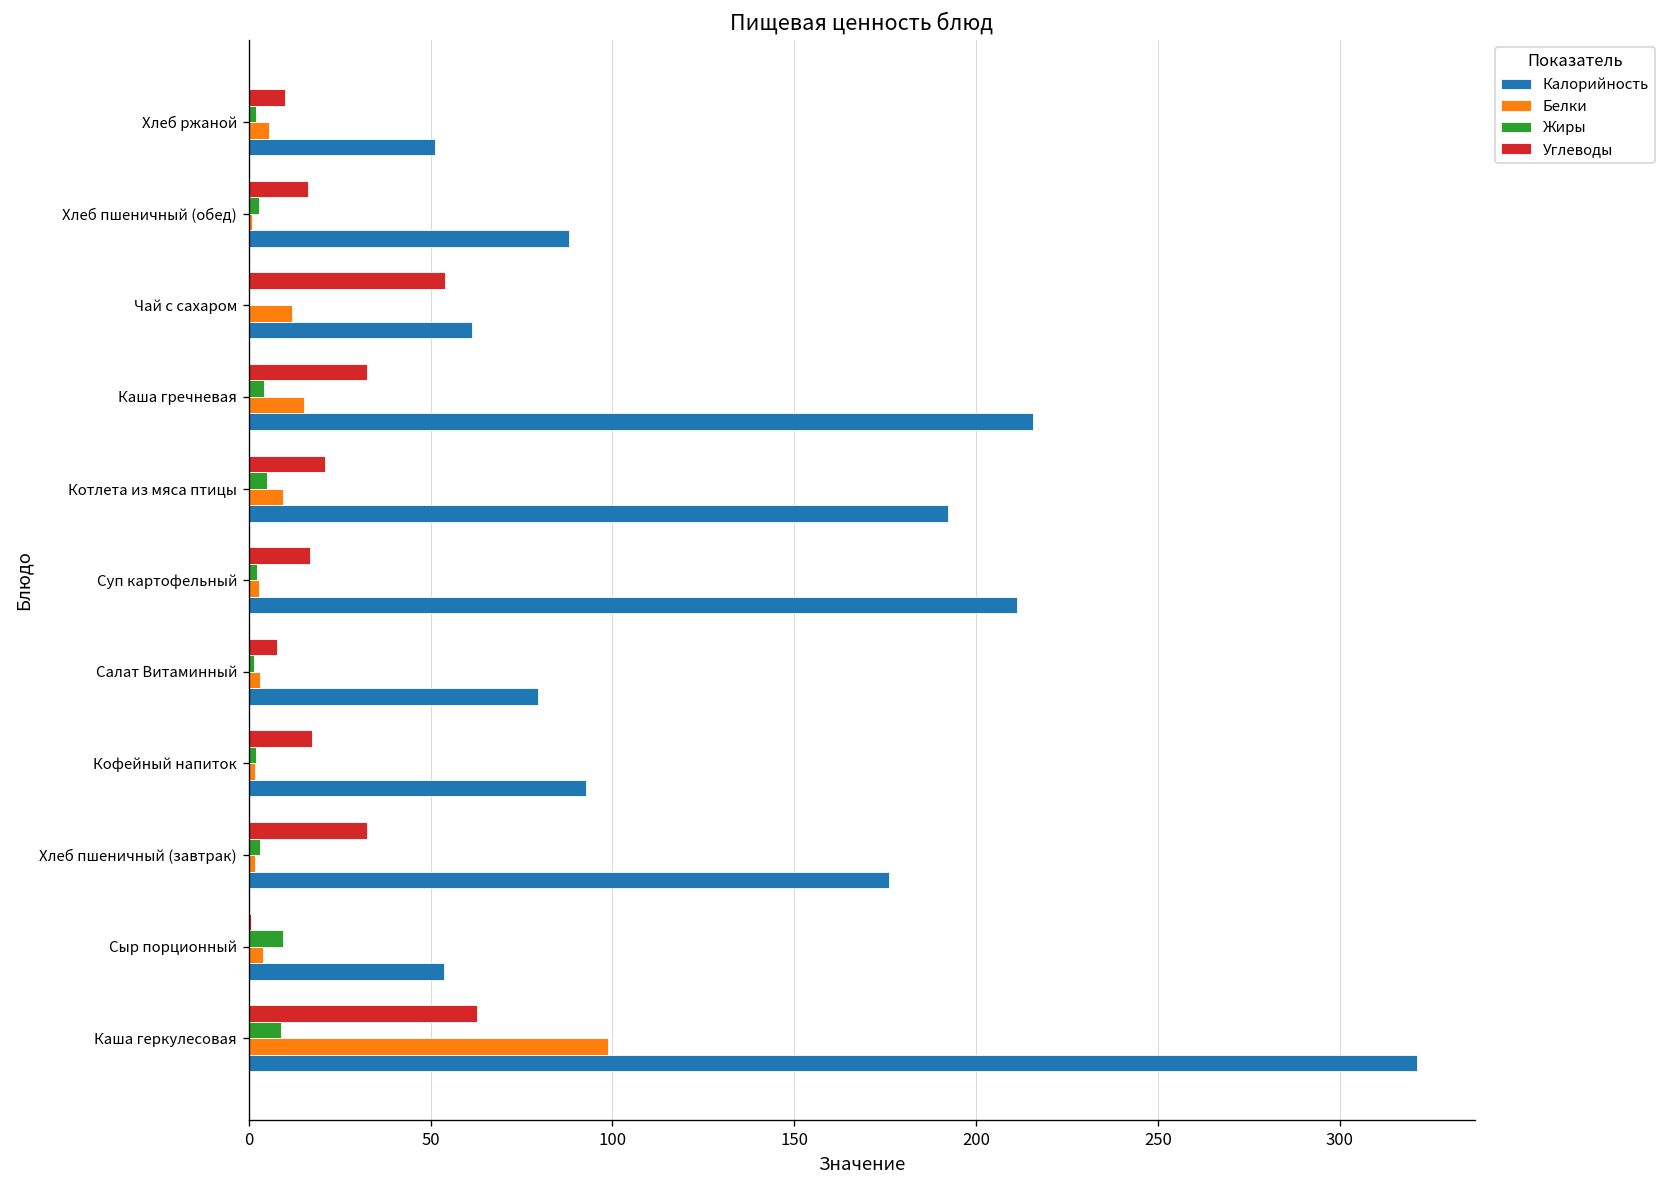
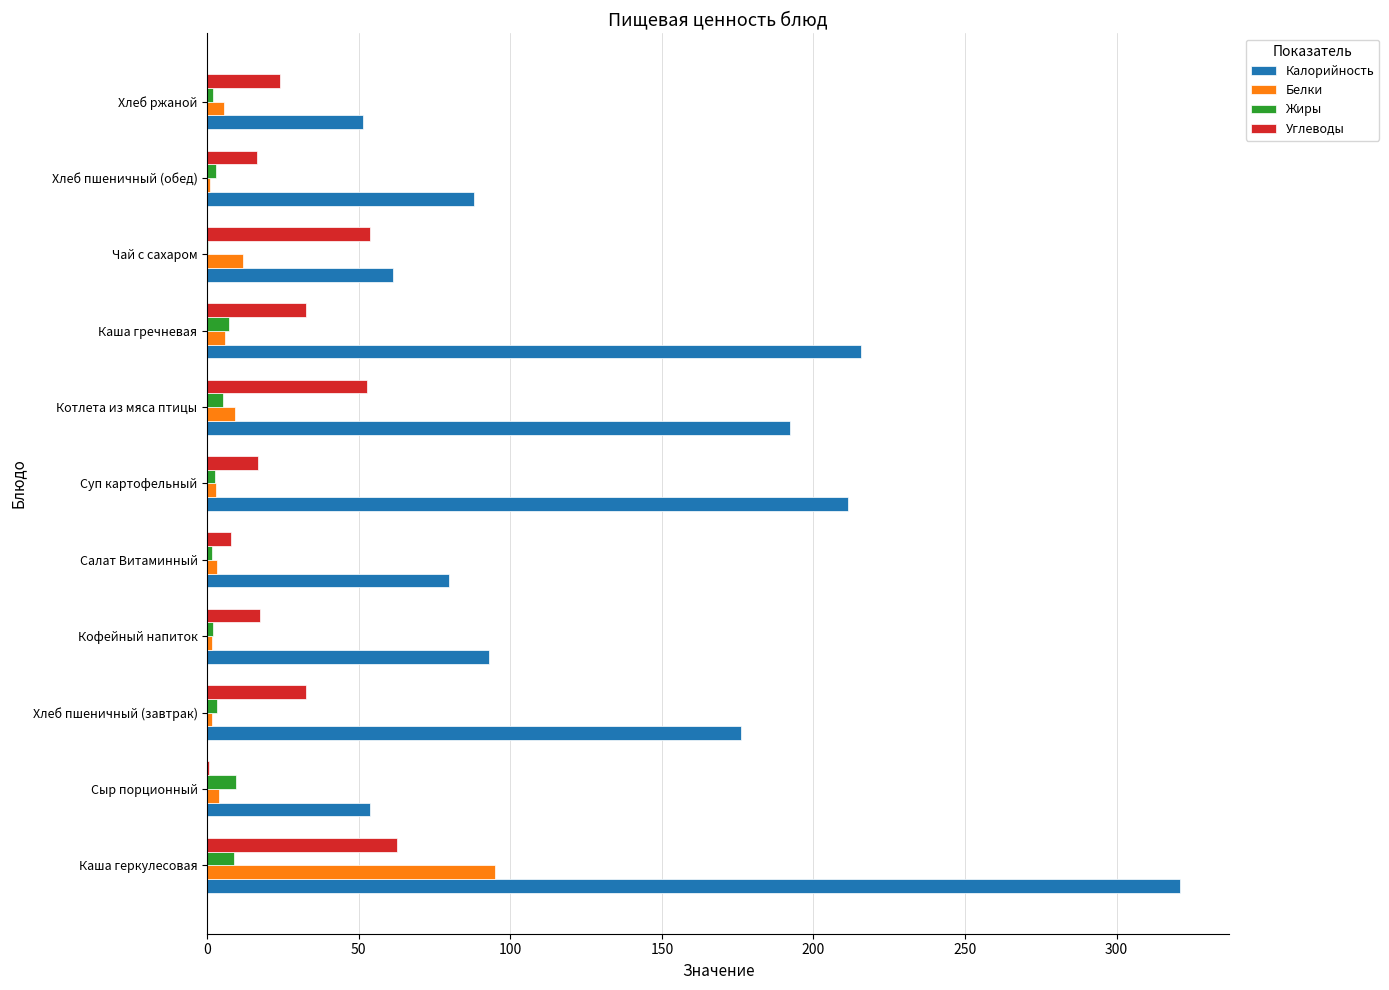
Углеводы, Хлеб ржаной: 10 -> 24
Жиры, Каша гречневая: 4 -> 7
Белки, Каша гречневая: 15 -> 6
Углеводы, Котлета из мяса птицы: 21 -> 53
Белки, Каша геркулесовая: 99 -> 95
